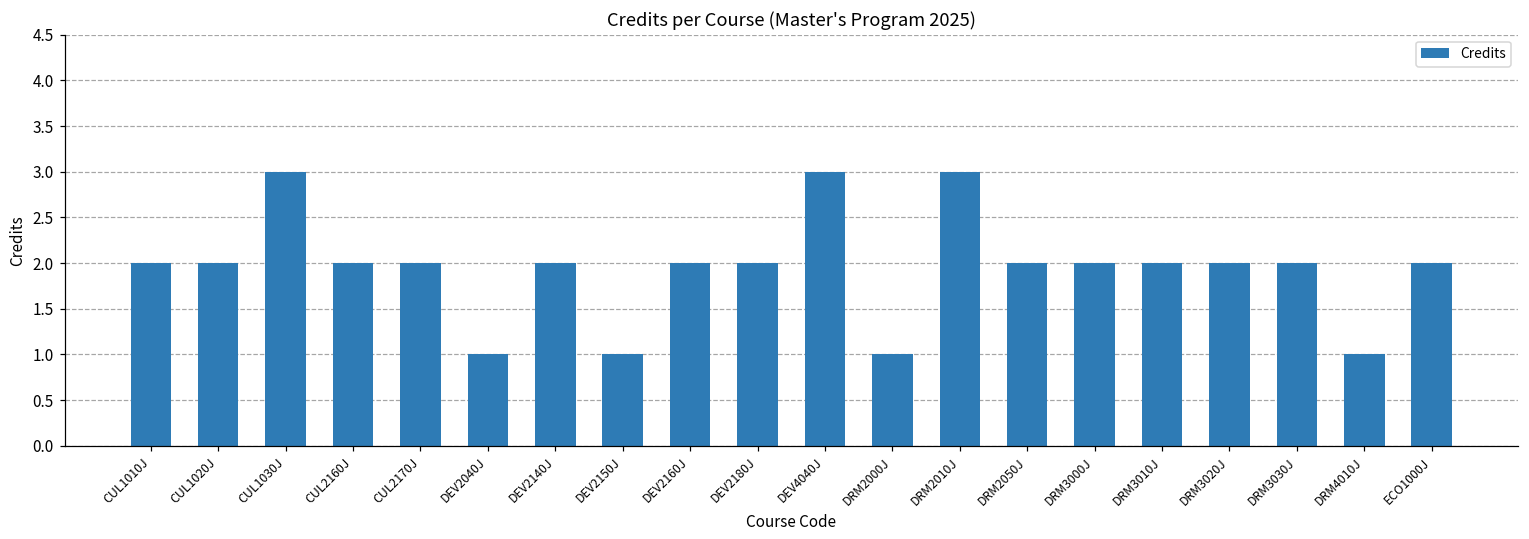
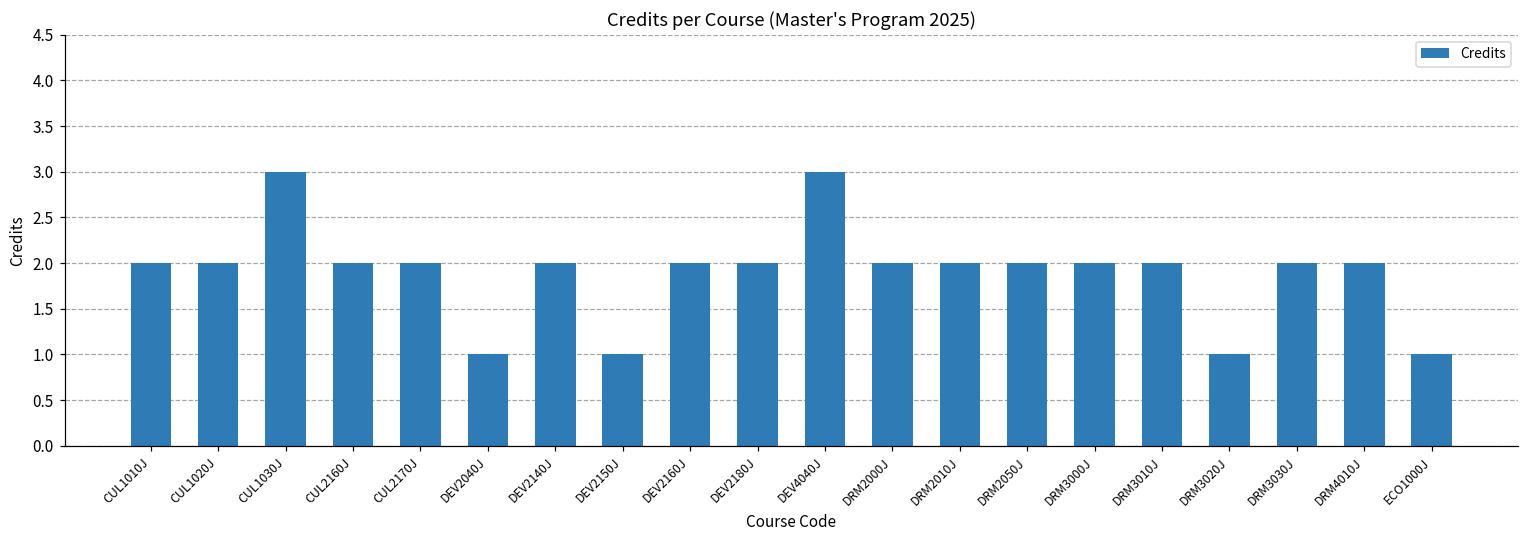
DRM2000J: 1 -> 2
DRM2010J: 3 -> 2
DRM3020J: 2 -> 1
DRM4010J: 1 -> 2
ECO1000J: 2 -> 1
